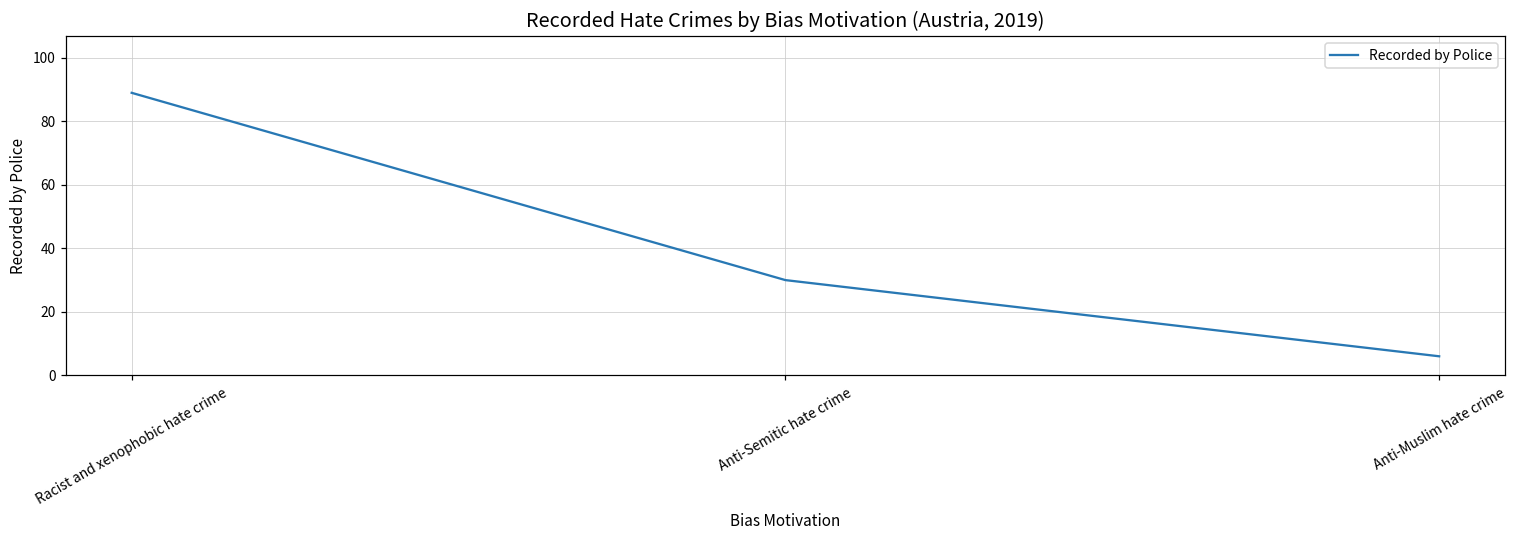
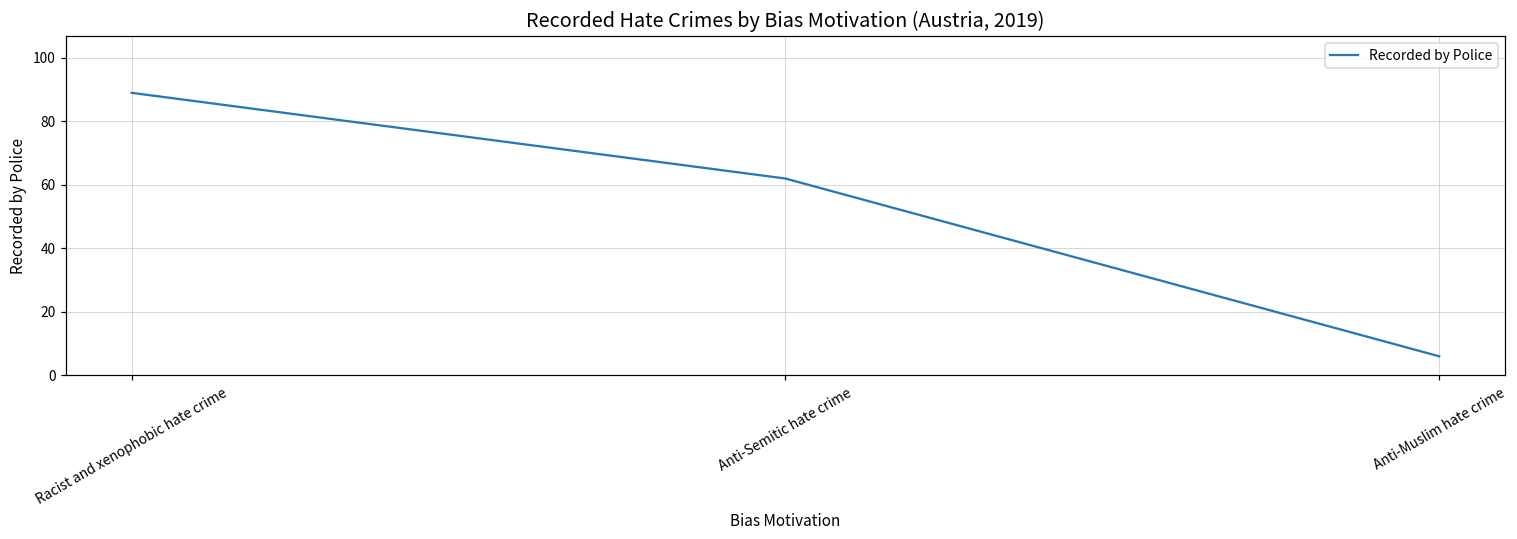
Anti-Semitic hate crime: 30 -> 62
